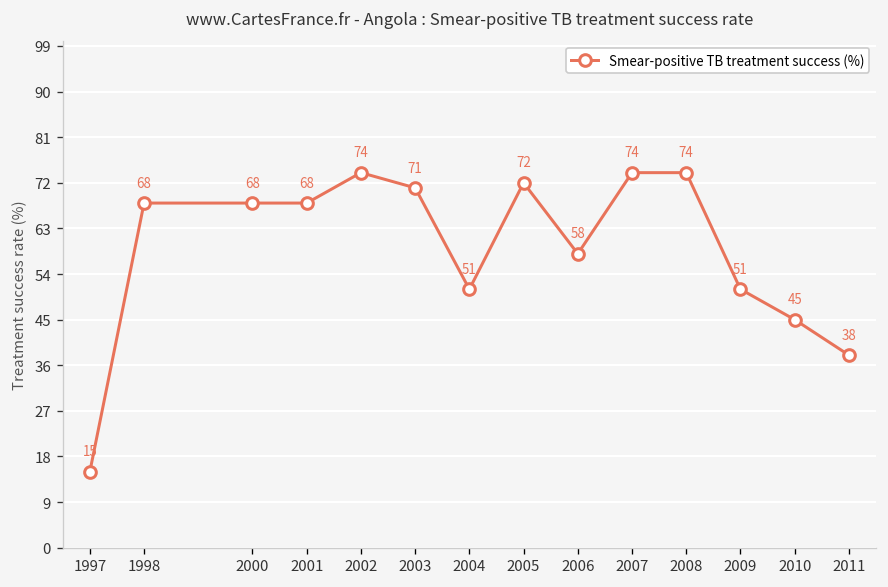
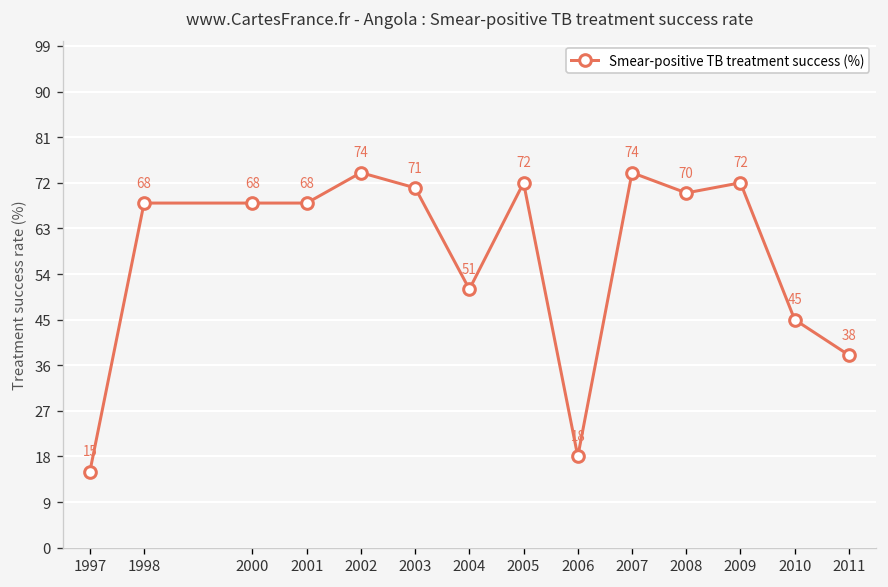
2006: 58 -> 18
2008: 74 -> 70
2009: 51 -> 72
